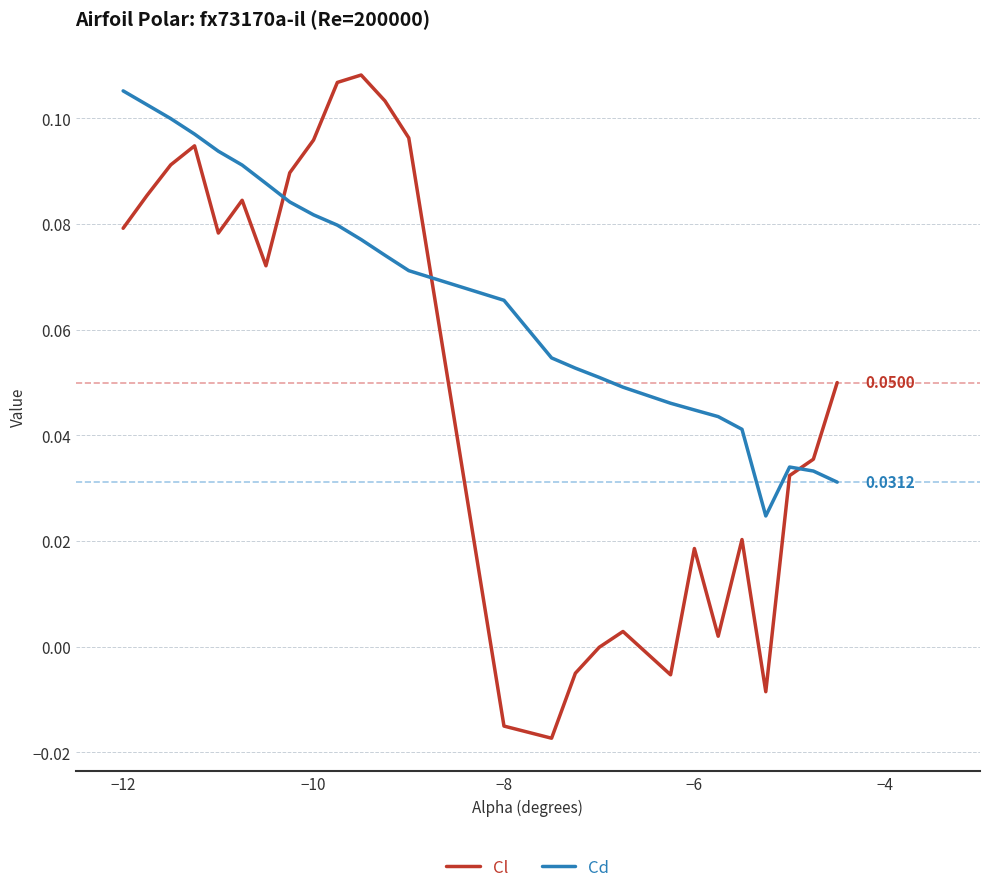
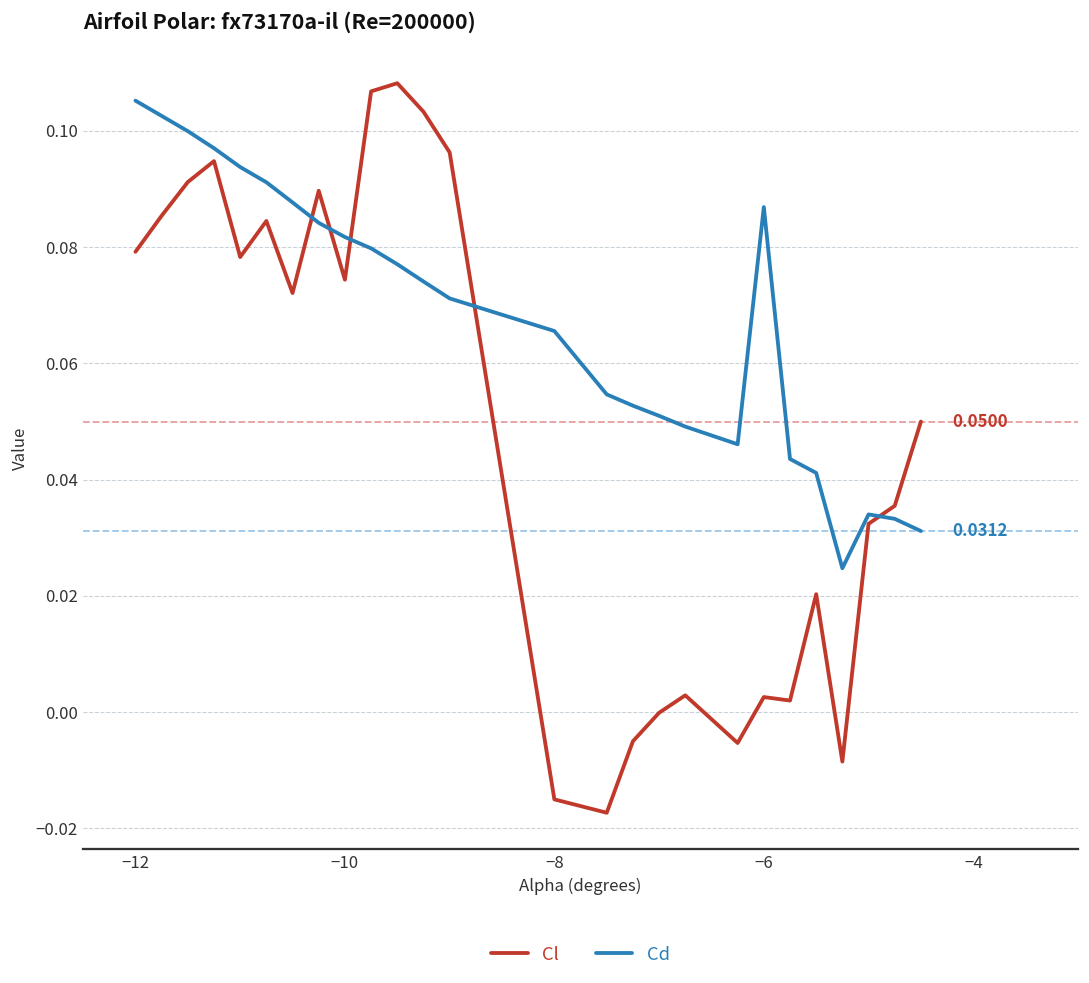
Cl, −10: 0.096 -> 0.074
Cl, −6: 0.019 -> 0.003
Cd, −6: 0.045 -> 0.087
